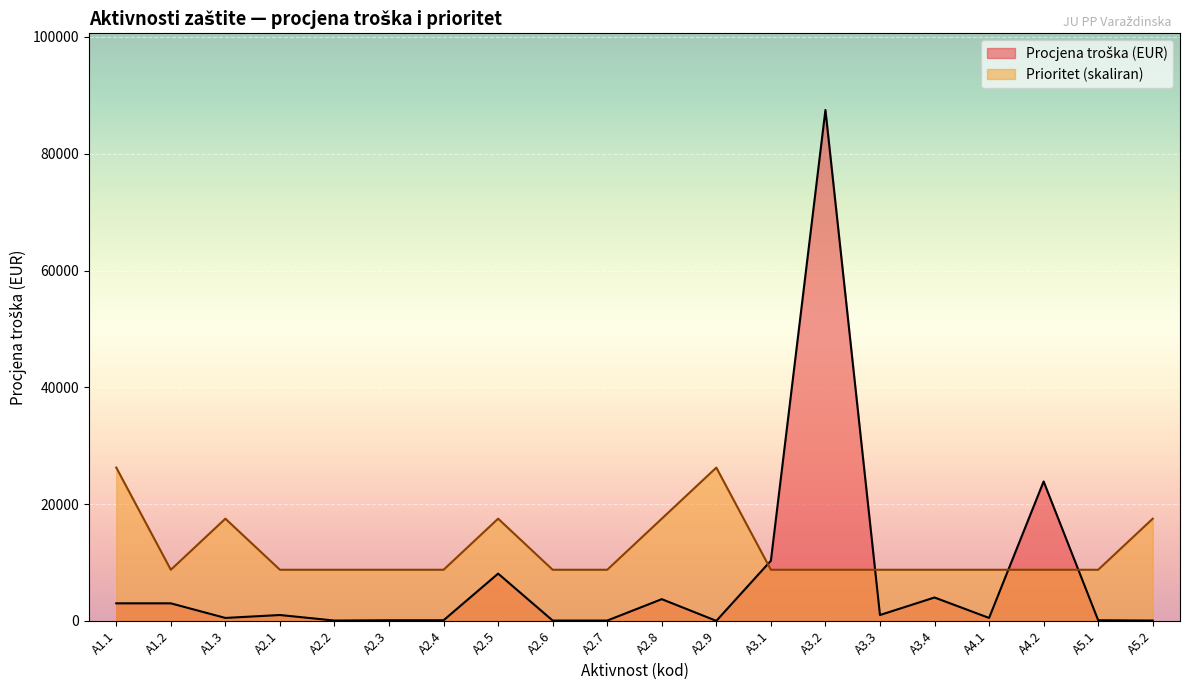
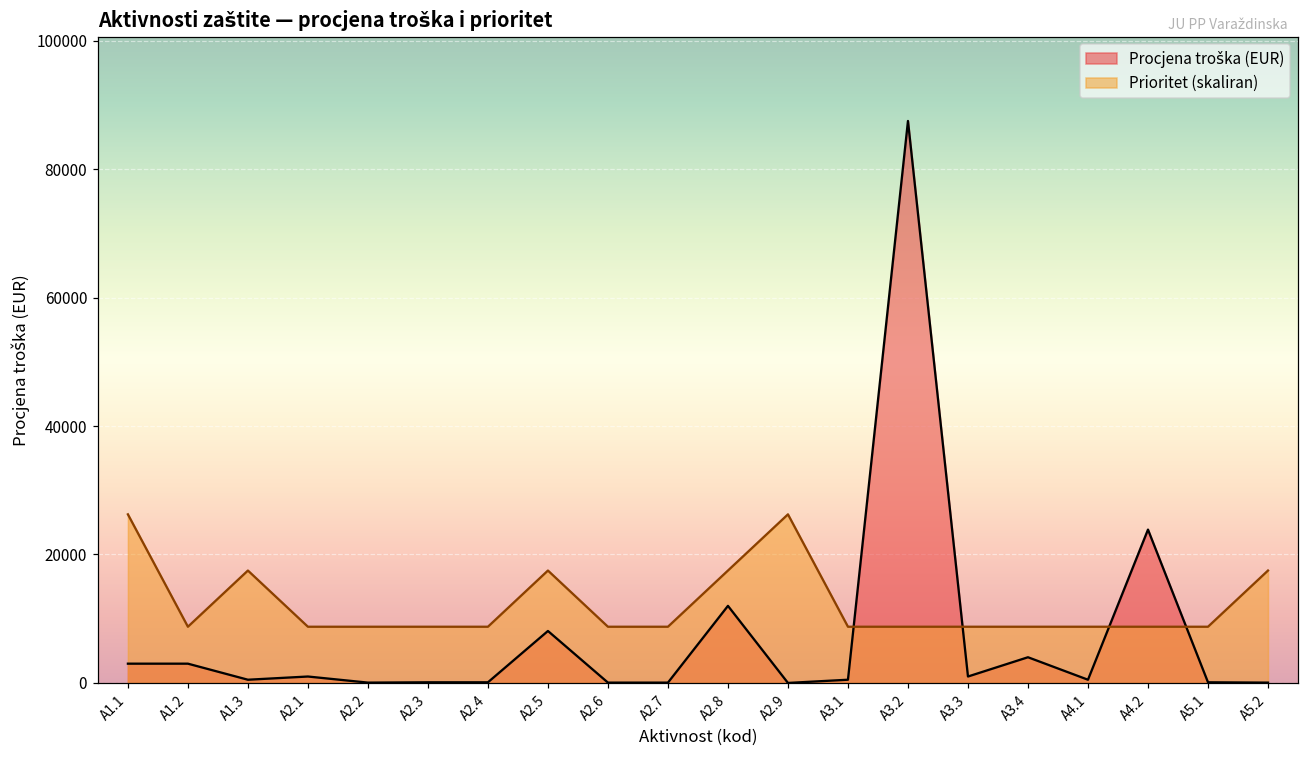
Procjena troška (EUR), A2.8: 4000 -> 12000
Procjena troška (EUR), A3.1: 10000 -> 1000
